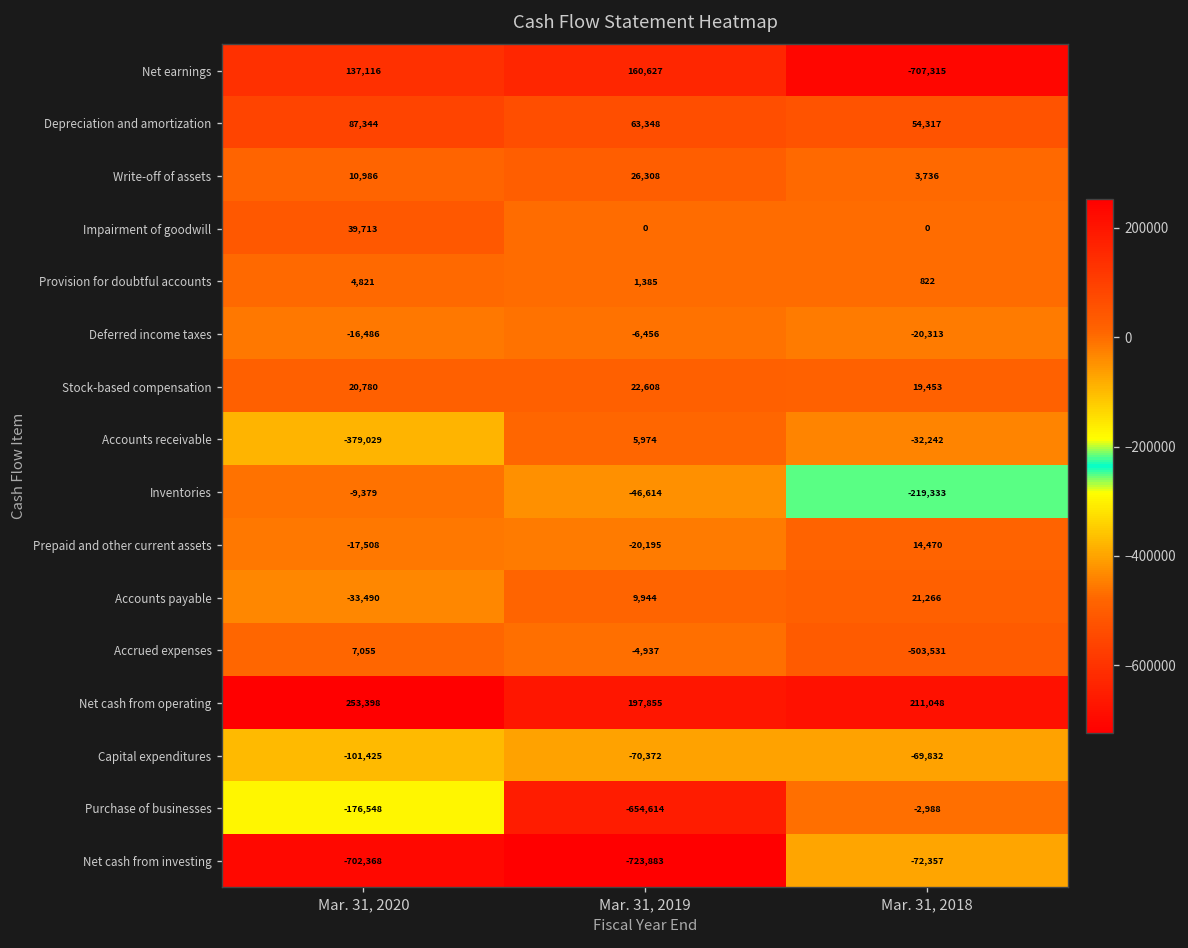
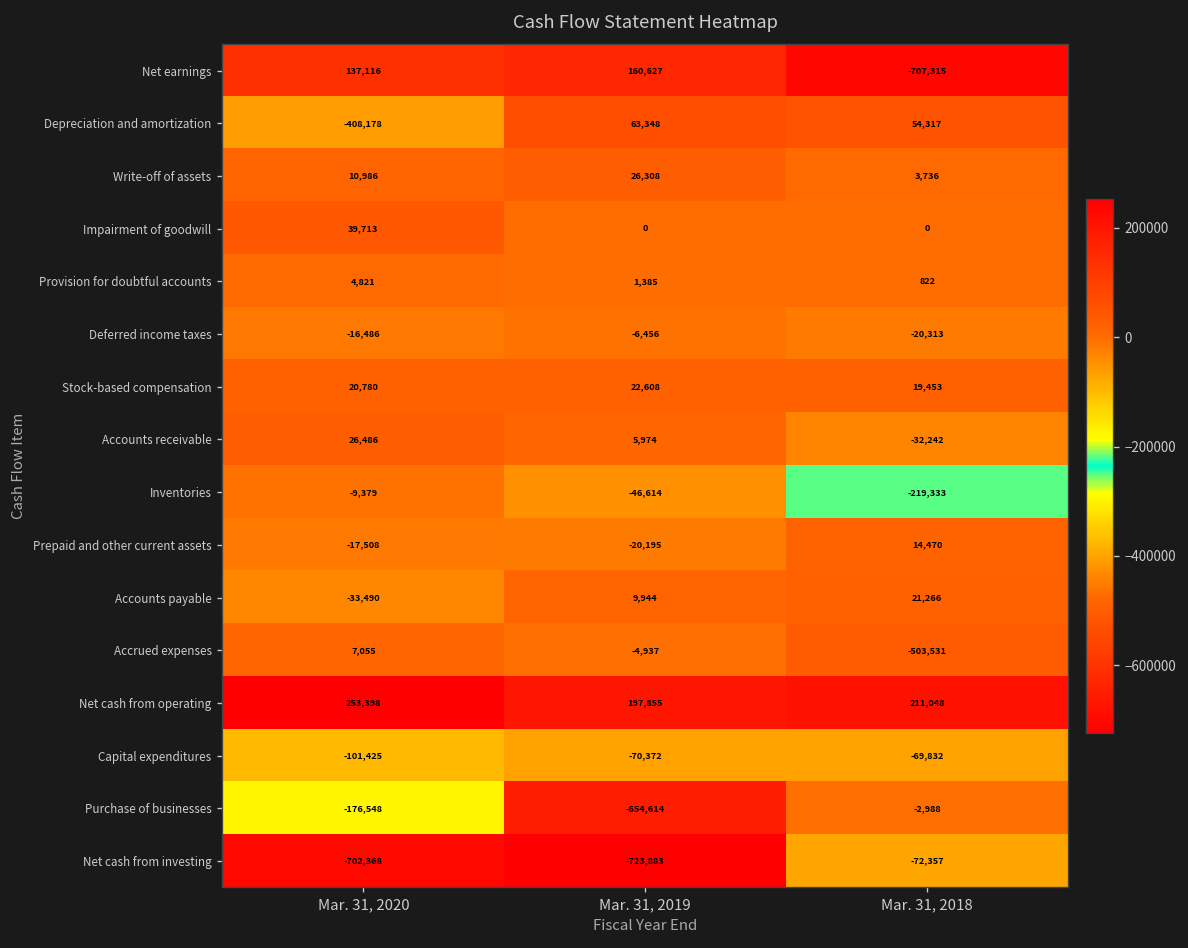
Depreciation and amortization, Mar. 31, 2020: 87,344 -> -408,178
Accounts receivable, Mar. 31, 2020: -379,029 -> 26,486
